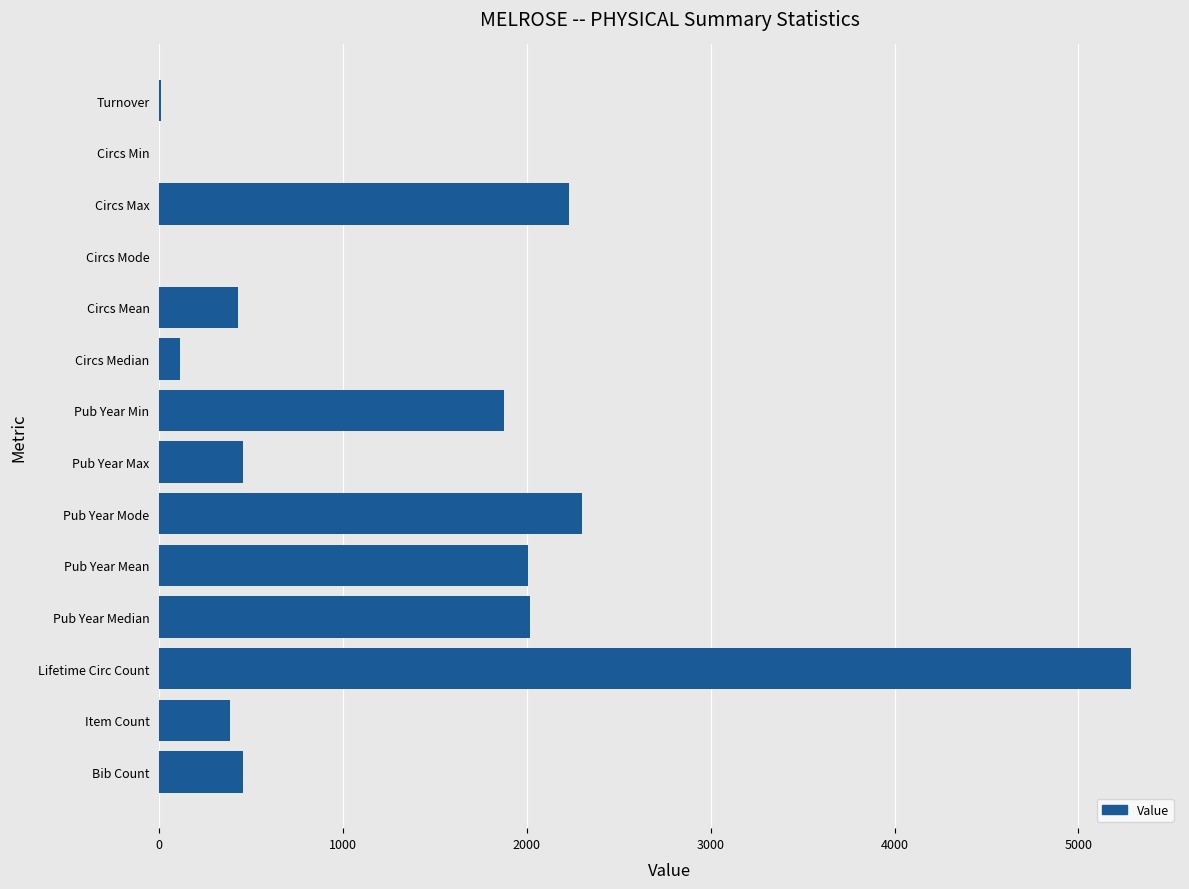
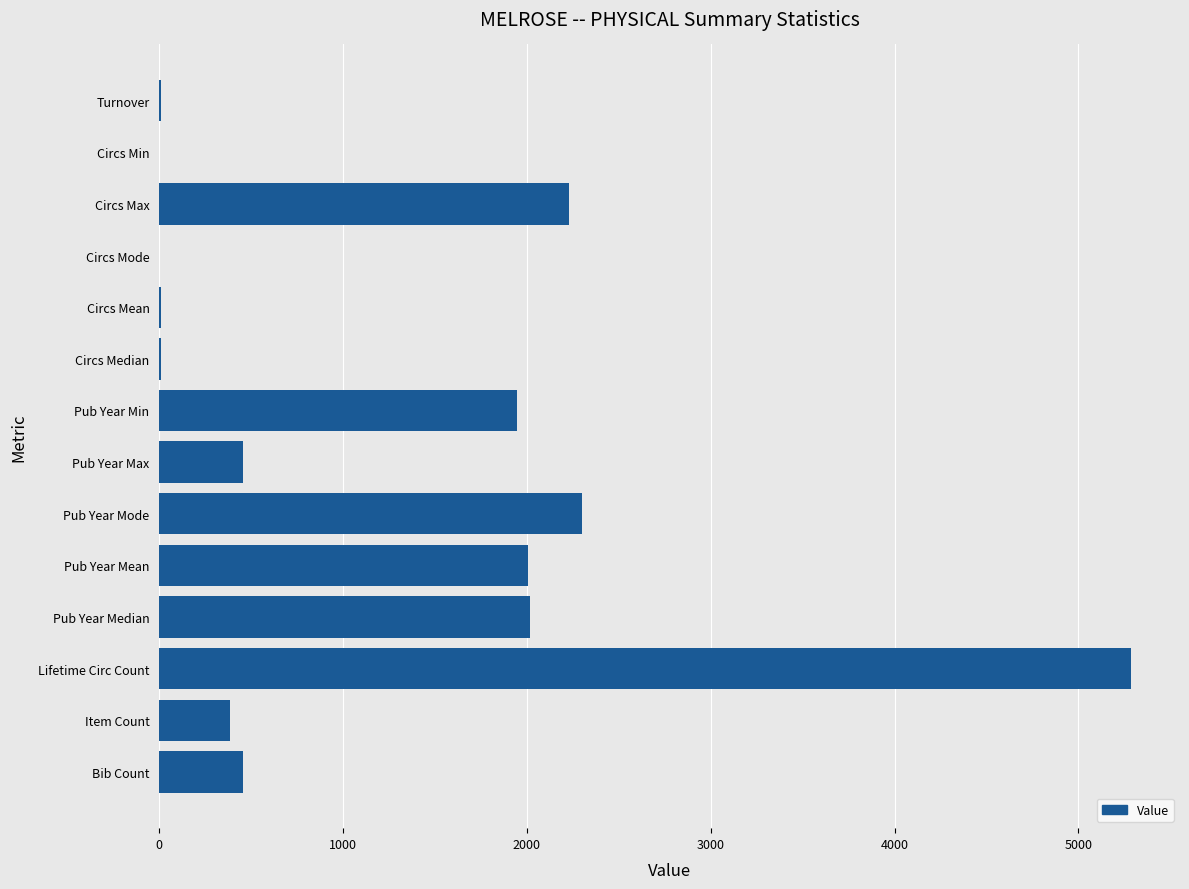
Circs Mean: 430 -> 10
Circs Median: 110 -> 10
Pub Year Min: 1870 -> 1940
